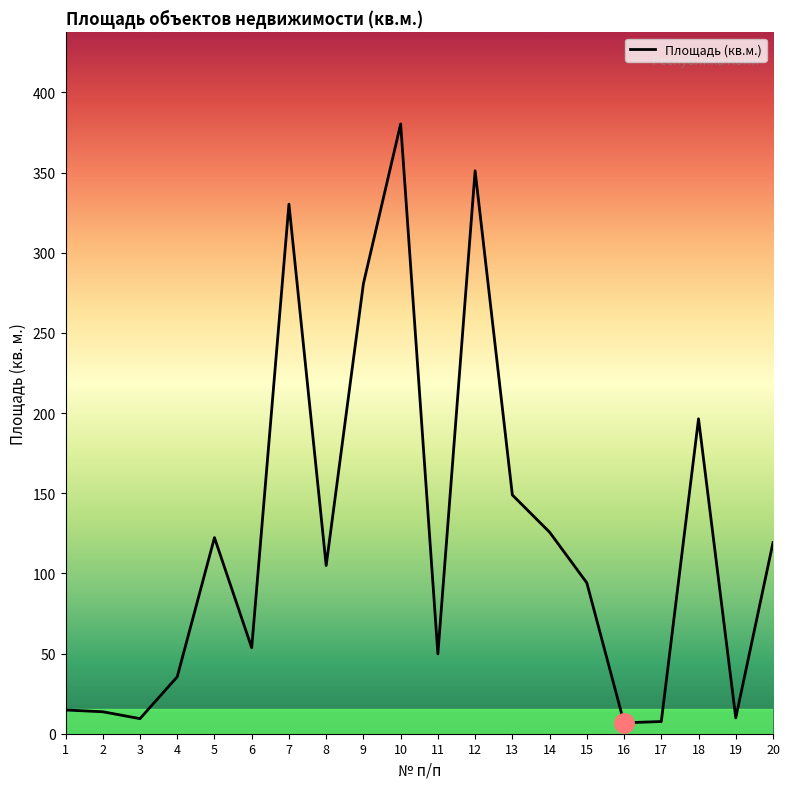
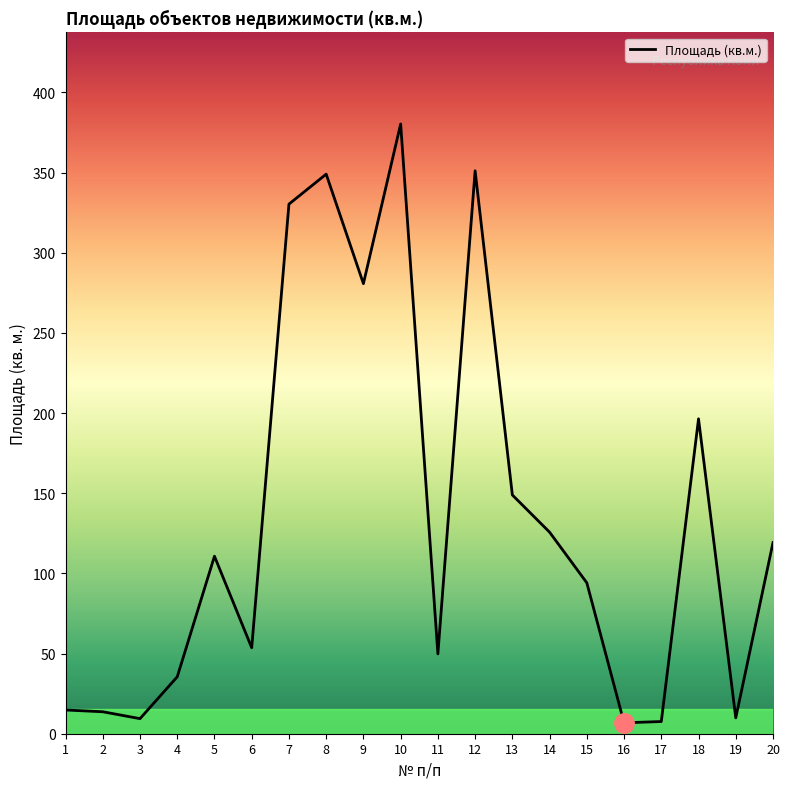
Площадь (кв.м.), 5: 122 -> 111
Площадь (кв.м.), 8: 105 -> 349
